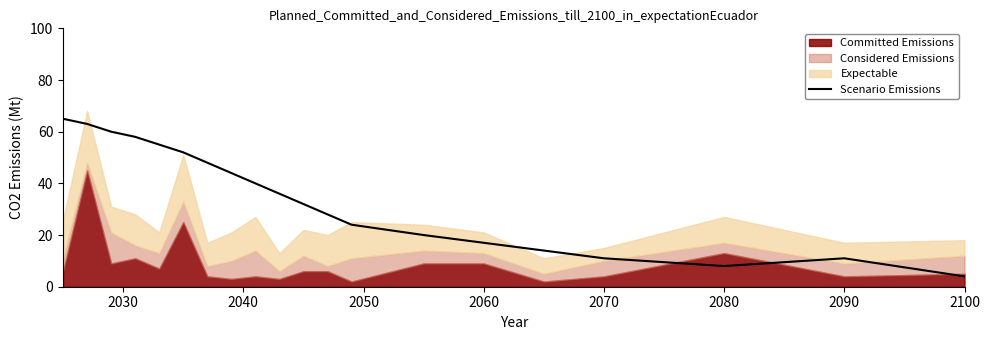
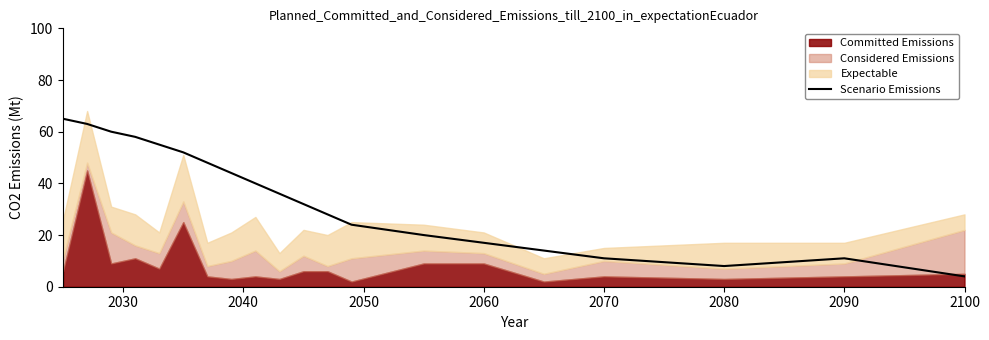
Committed Emissions, 2080: 13 -> 3
Considered Emissions, 2100: 7 -> 17
